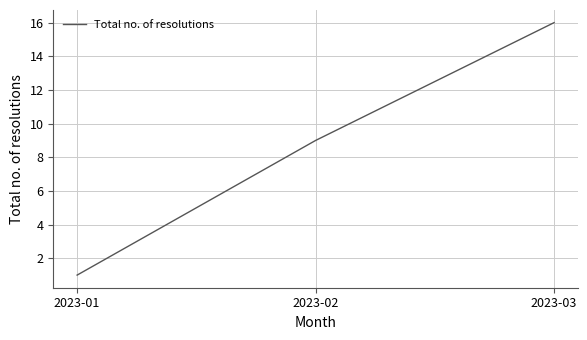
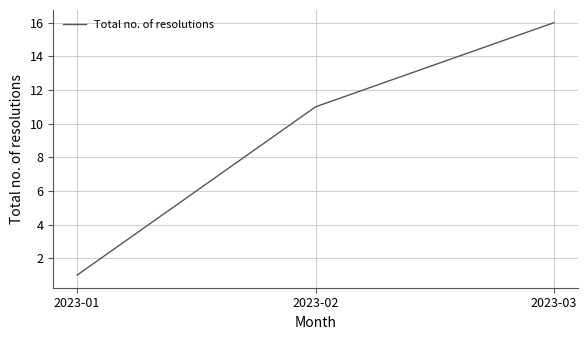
2023-02: 9 -> 11
